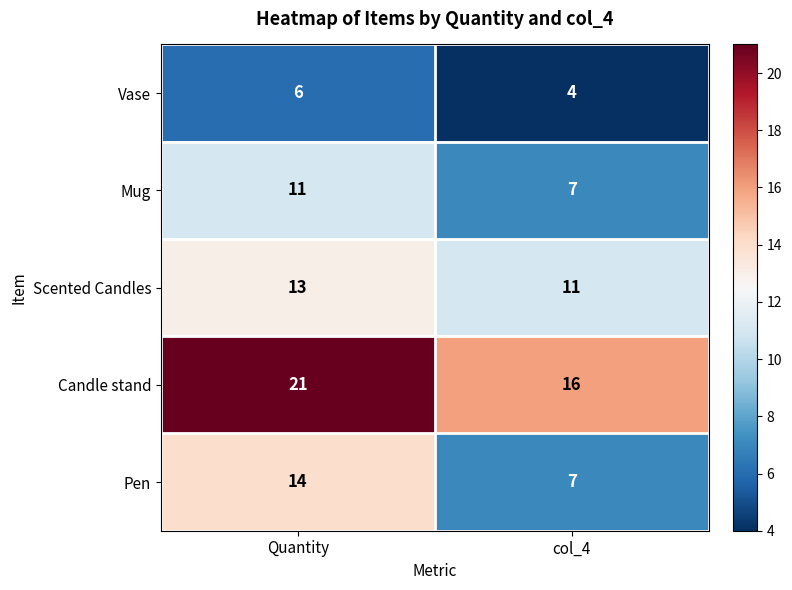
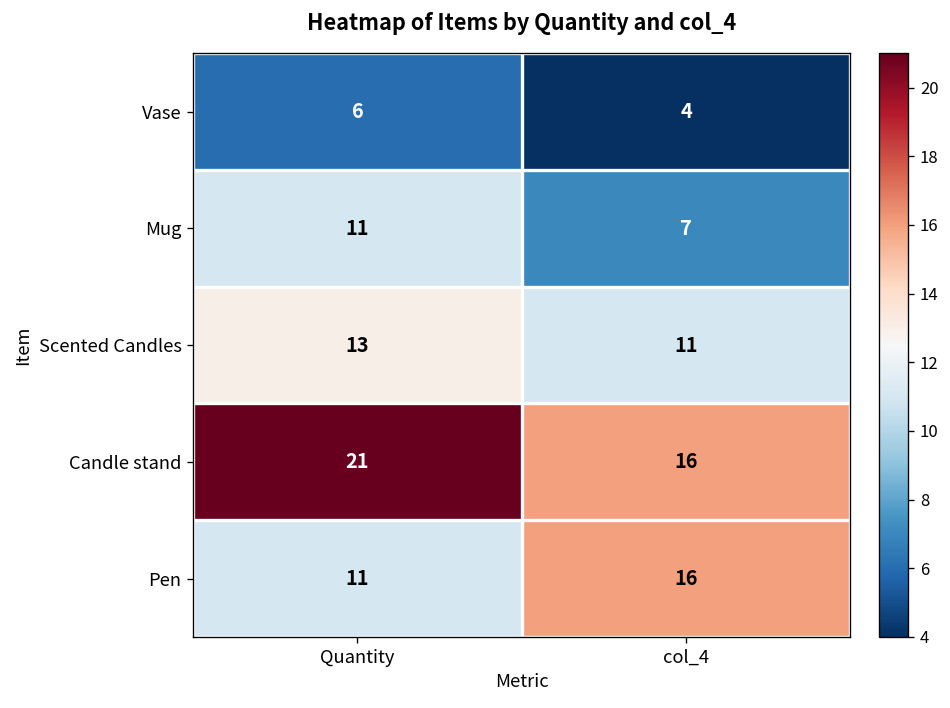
Pen, Quantity: 14 -> 11
Pen, col_4: 7 -> 16
